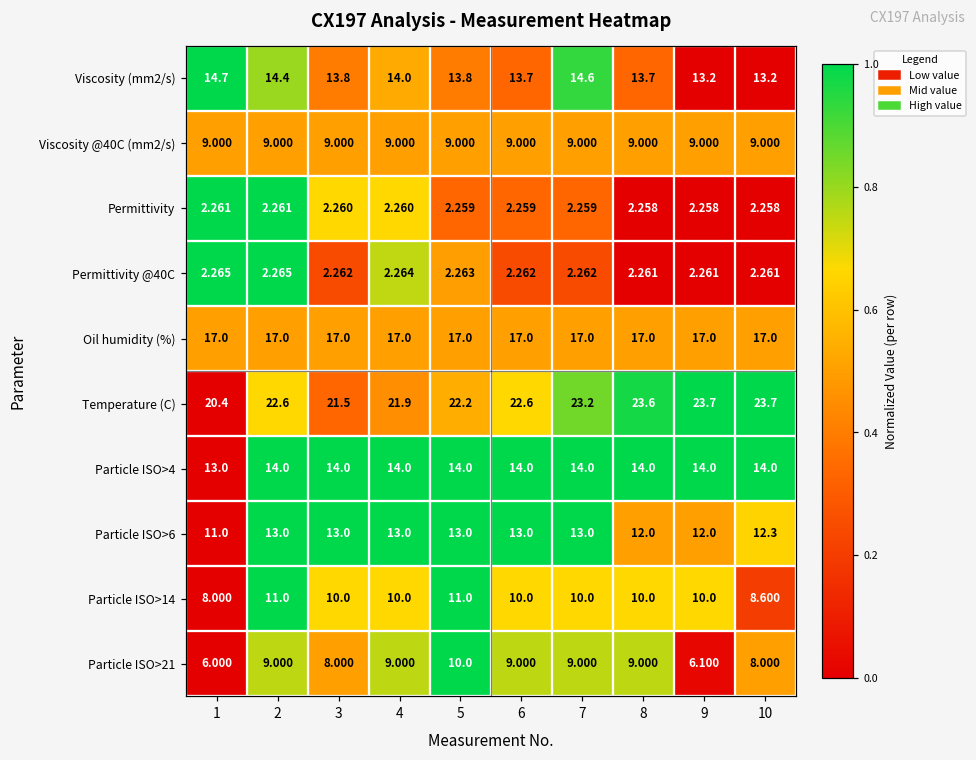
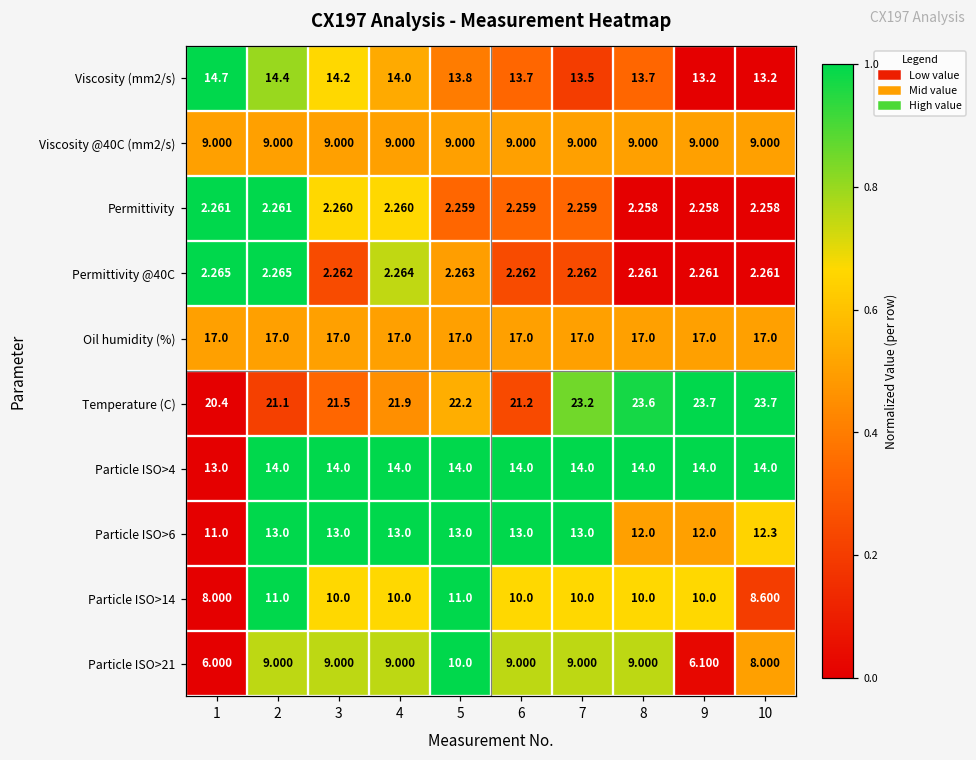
Viscosity (mm2/s), 3: 13.8 -> 14.2
Viscosity (mm2/s), 7: 14.6 -> 13.5
Temperature (C), 2: 22.6 -> 21.1
Temperature (C), 6: 22.6 -> 21.2
Particle ISO>21, 3: 8.000 -> 9.000
